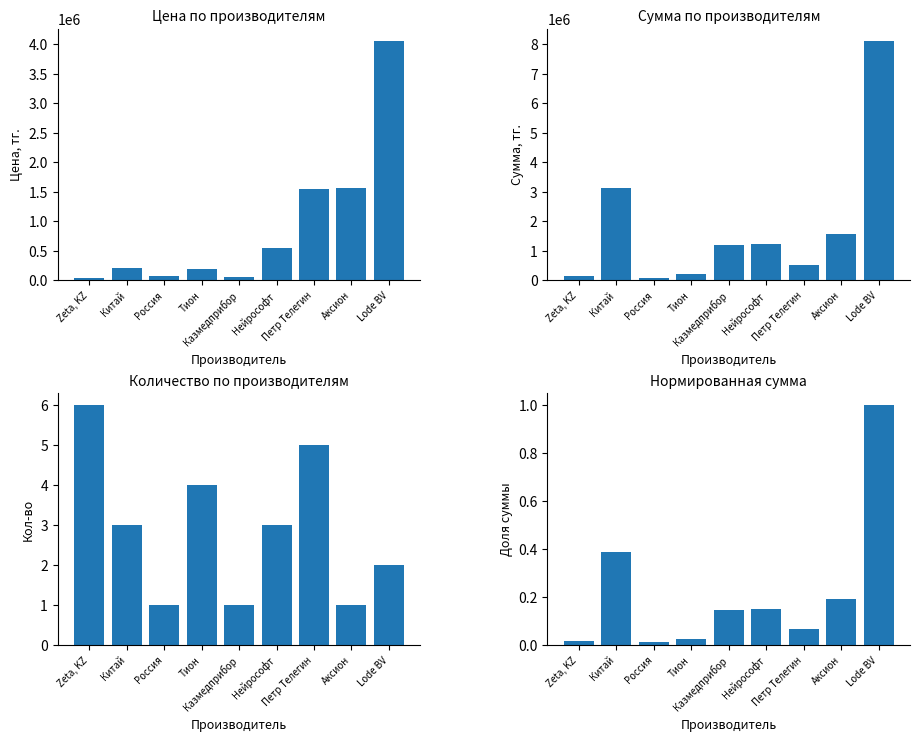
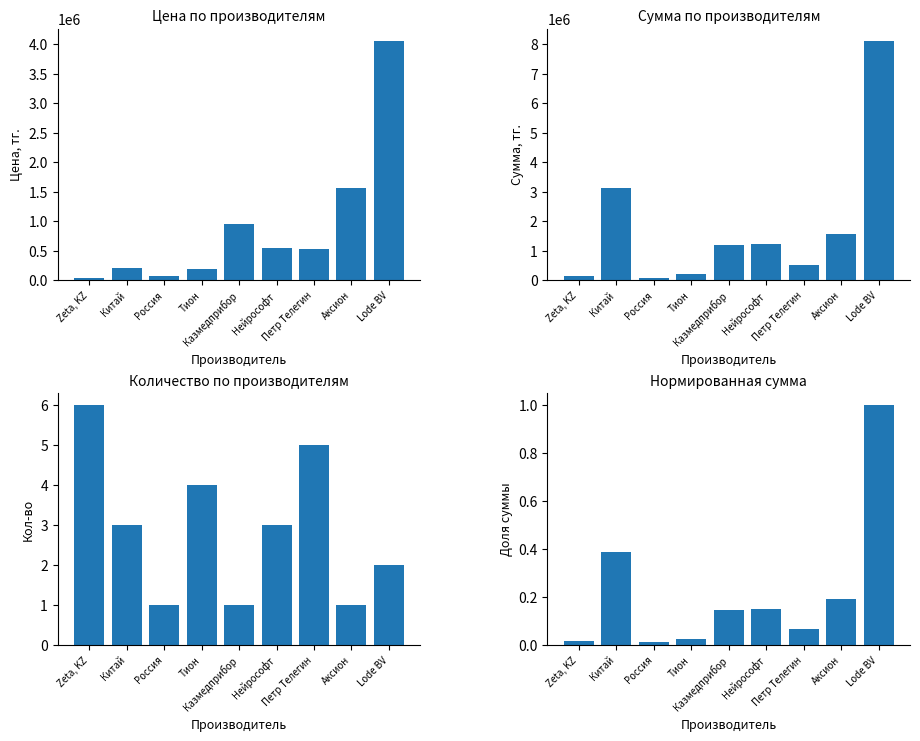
Цена по производителям, Казмедприбор: 100000 -> 1000000
Цена по производителям, Петр Телегин: 1500000 -> 500000
